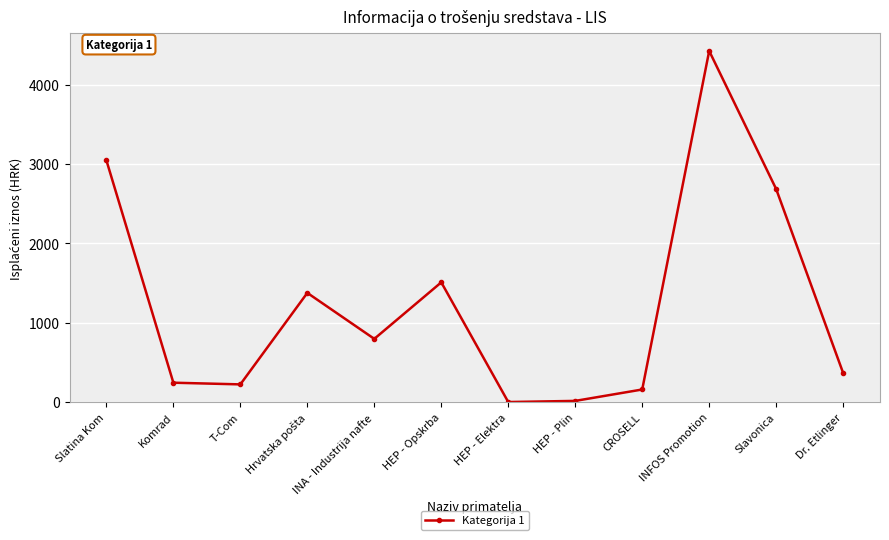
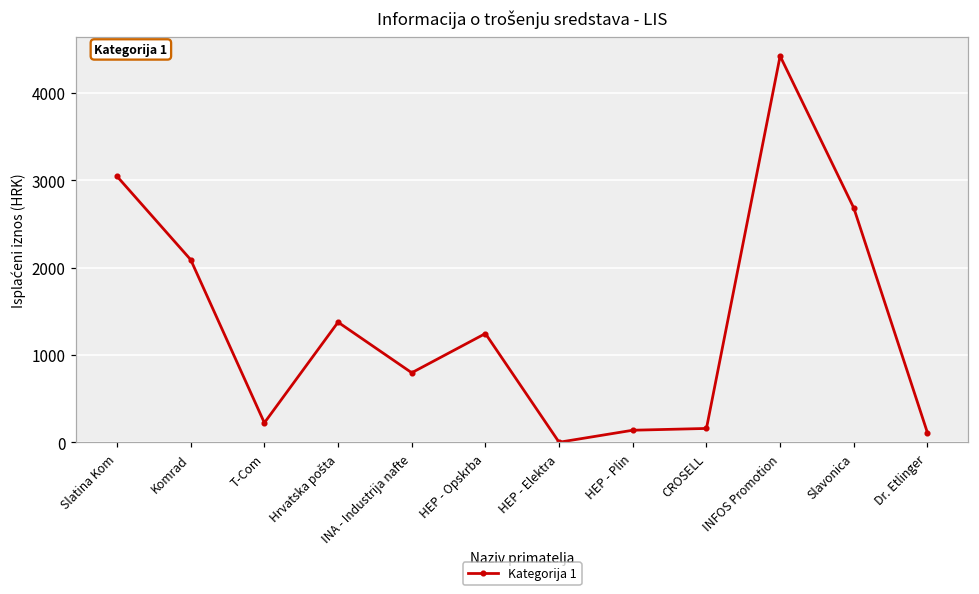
Komrad: 200 -> 2100
HEP - Opskrba: 1500 -> 1200
HEP - Plin: 0 -> 100
Dr. Etlinger: 400 -> 100
